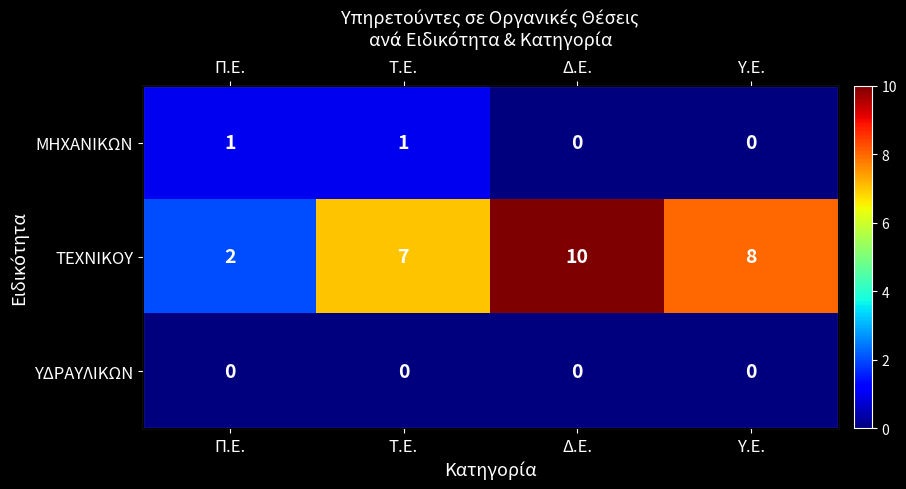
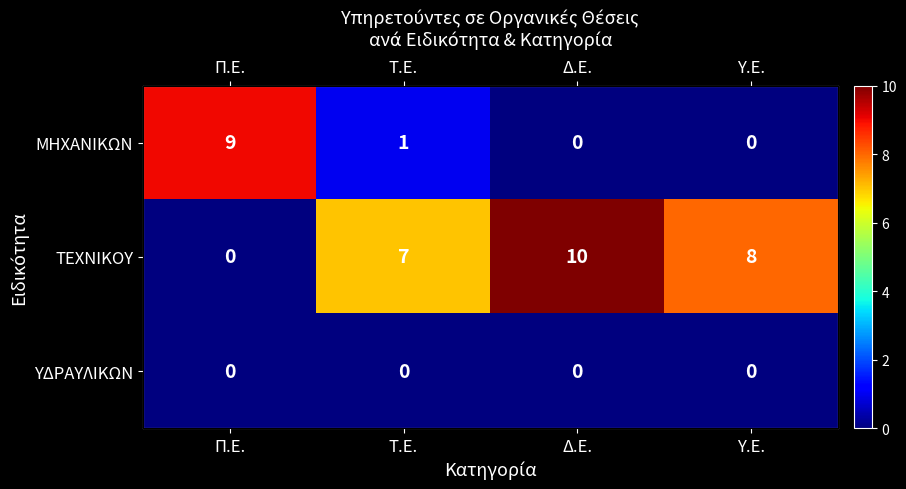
ΜΗΧΑΝΙΚΩΝ, Π.Ε.: 1 -> 9
ΤΕΧΝΙΚΟΥ, Π.Ε.: 2 -> 0
